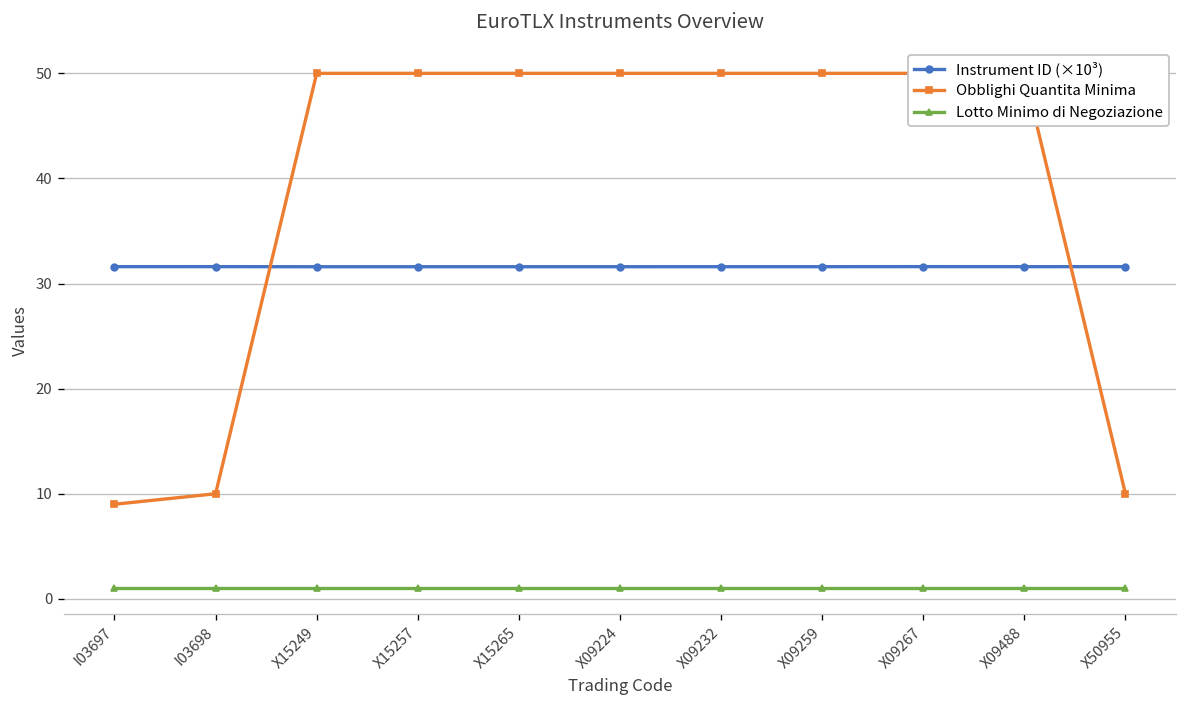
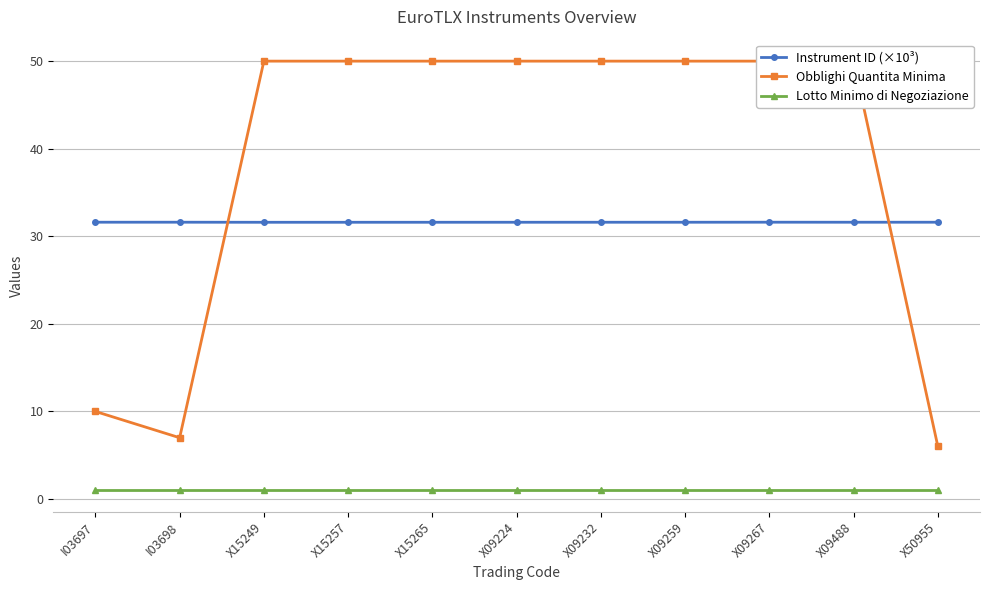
Obblighi Quantita Minima, I03697: 9 -> 10
Obblighi Quantita Minima, I03698: 10 -> 7
Obblighi Quantita Minima, X50955: 10 -> 6
